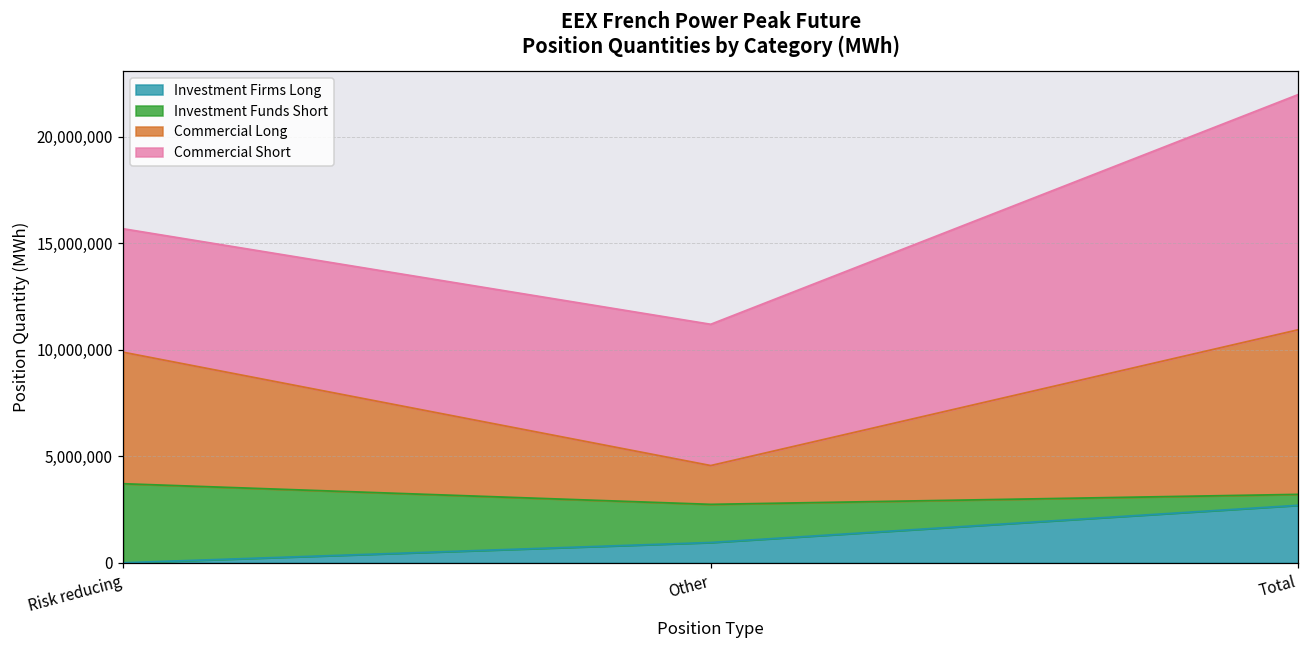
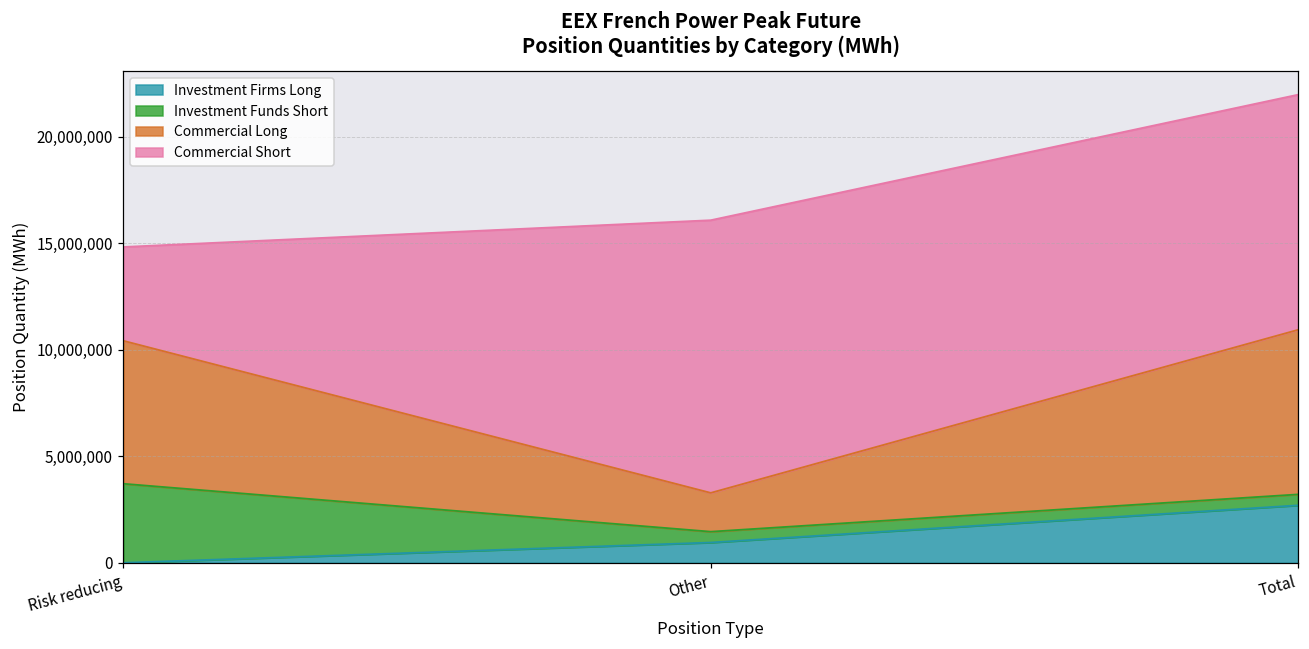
Commercial Long, Risk reducing: 6,200,000 -> 6,700,000
Commercial Short, Risk reducing: 5,800,000 -> 4,400,000
Investment Funds Short, Other: 1,800,000 -> 500,000
Commercial Short, Other: 6,600,000 -> 12,800,000
